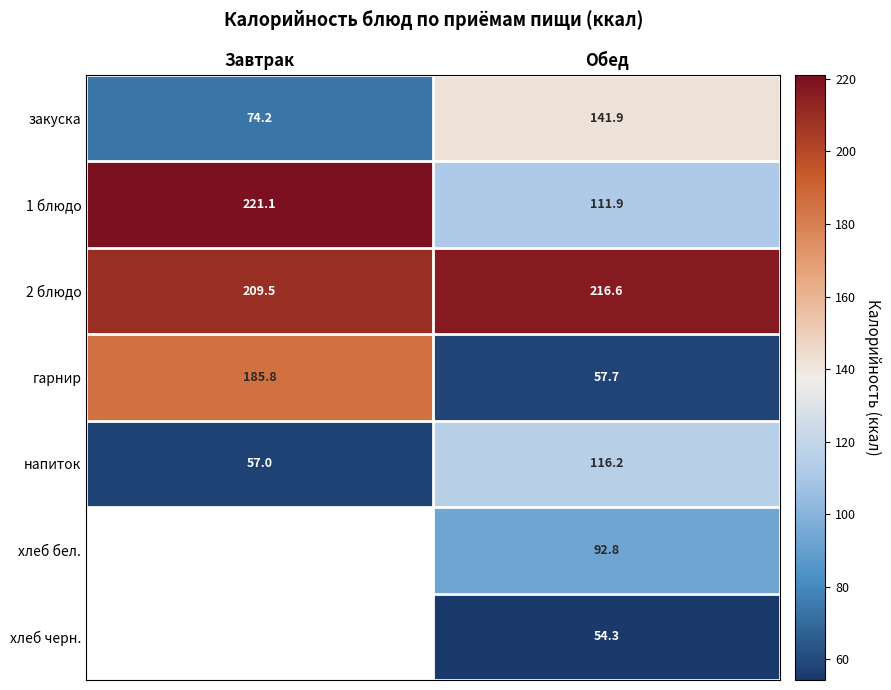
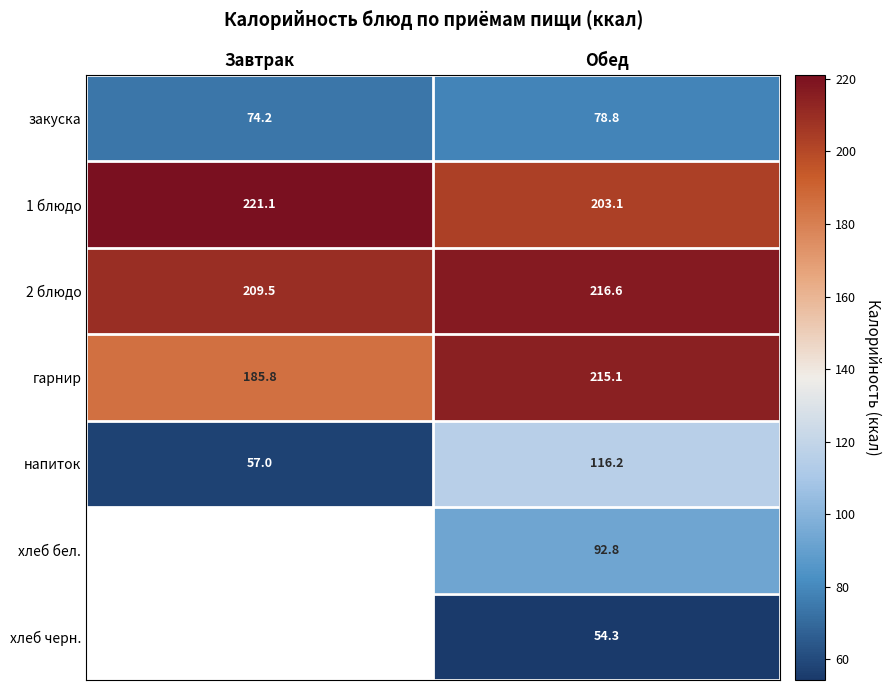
закуска, Обед: 141.9 -> 78.8
1 блюдо, Обед: 111.9 -> 203.1
гарнир, Обед: 57.7 -> 215.1
